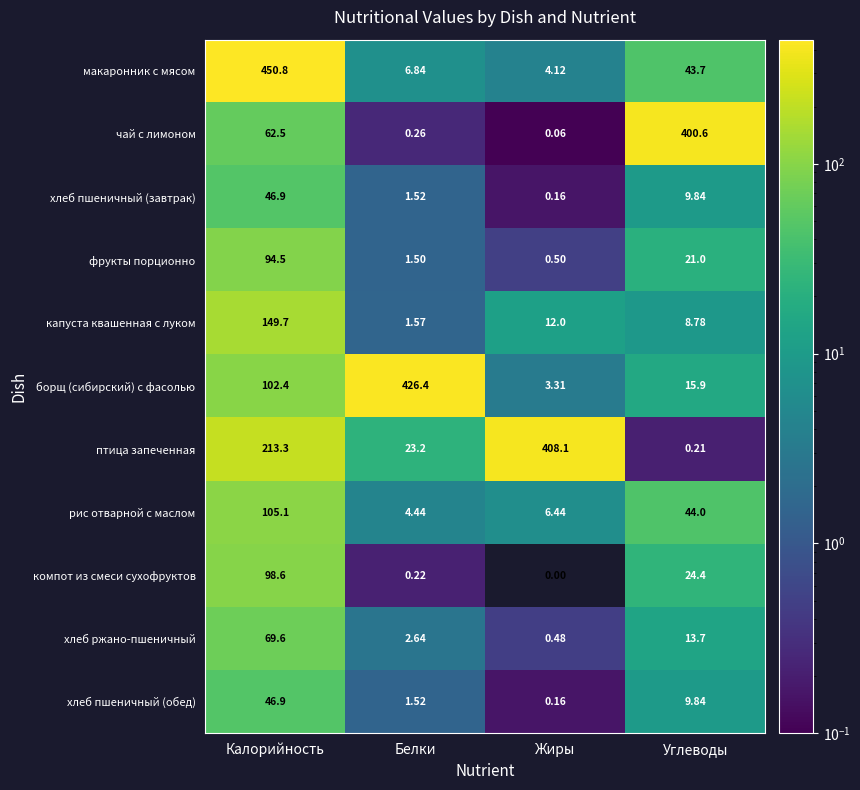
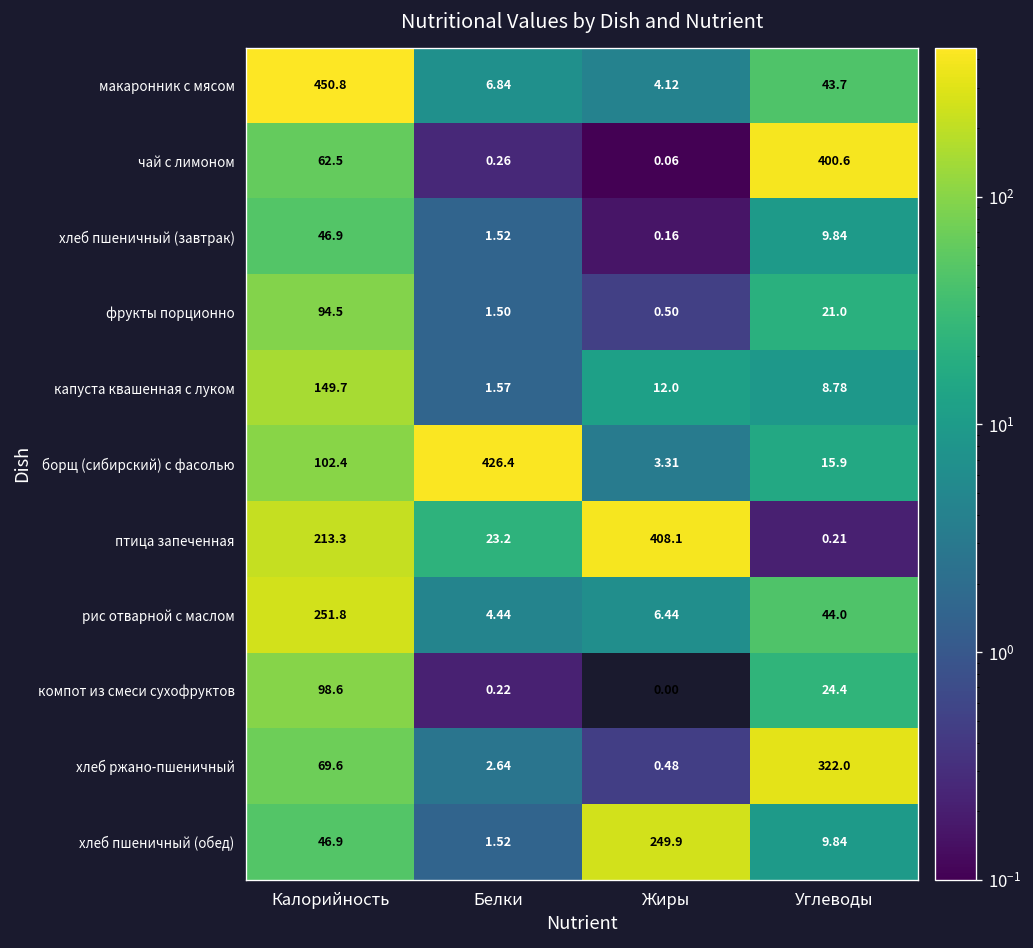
рис отварной с маслом, Калорийность: 105.1 -> 251.8
хлеб ржано-пшеничный, Углеводы: 13.7 -> 322.0
хлеб пшеничный (обед), Жиры: 0.16 -> 249.9
